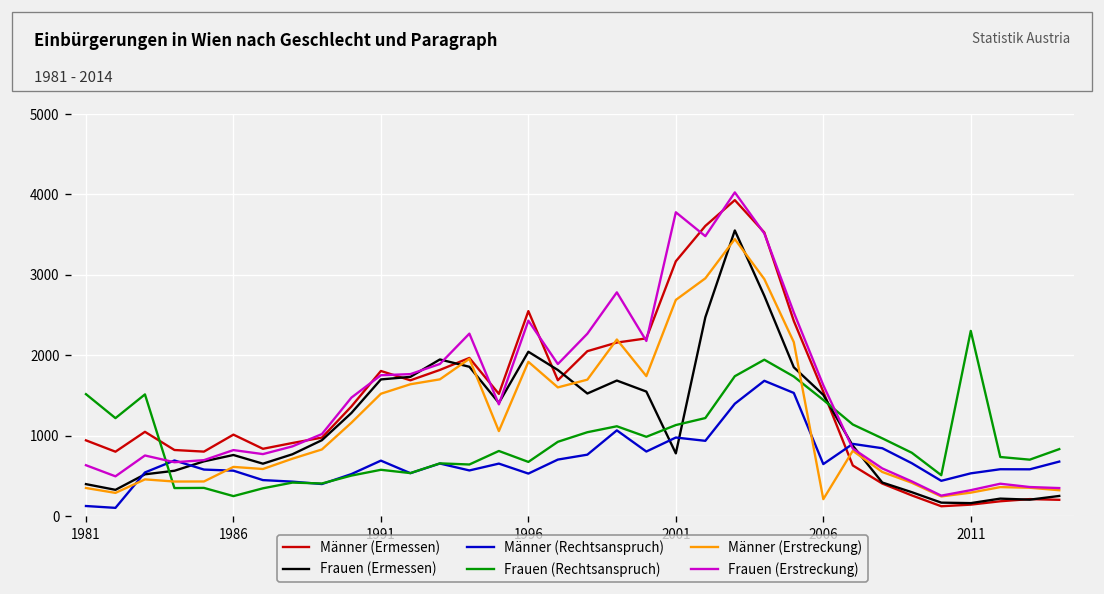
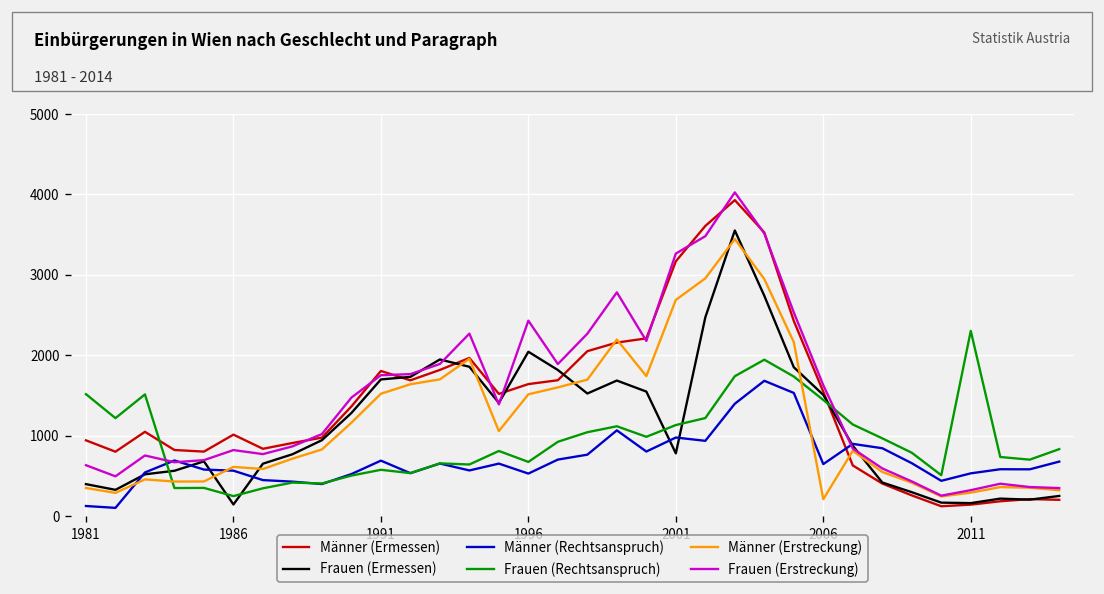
Frauen (Ermessen), 1986: 800 -> 100
Männer (Ermessen), 1996: 2500 -> 1600
Männer (Erstreckung), 1996: 1900 -> 1500
Frauen (Erstreckung), 2001: 3800 -> 3300
